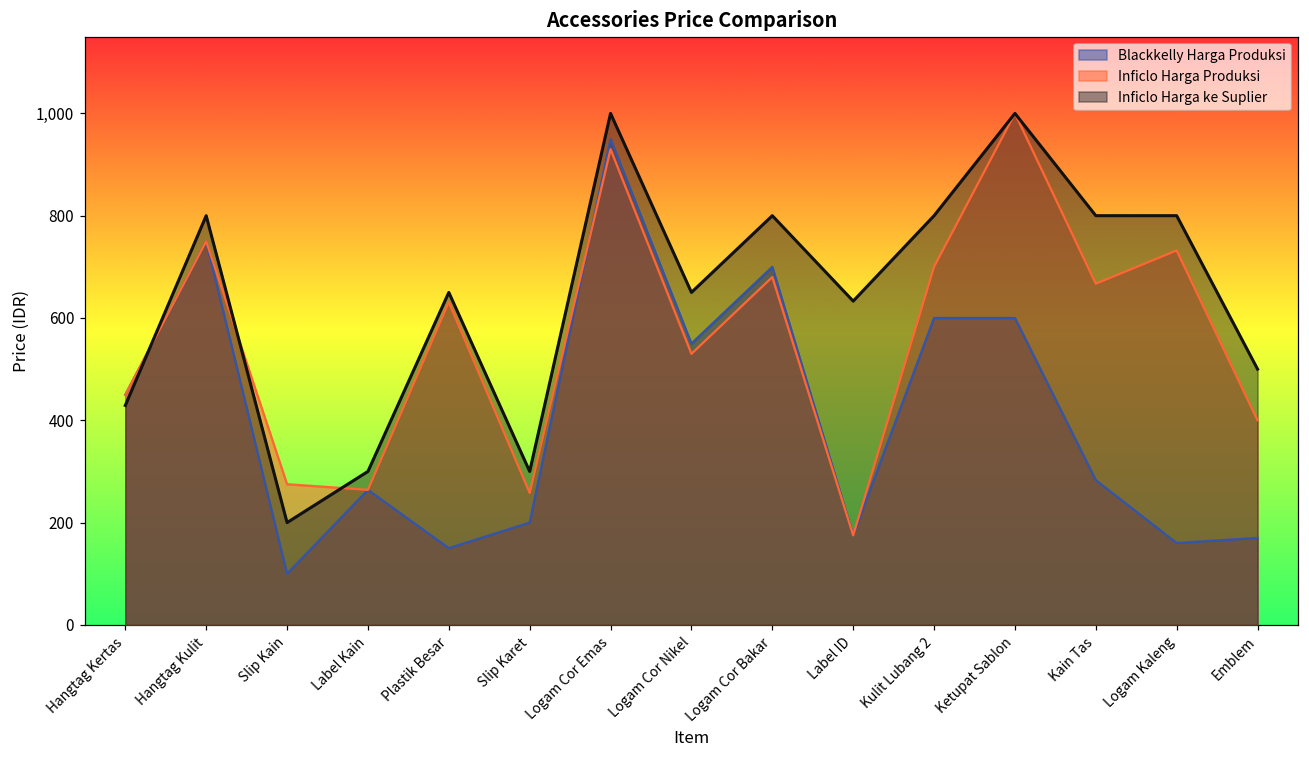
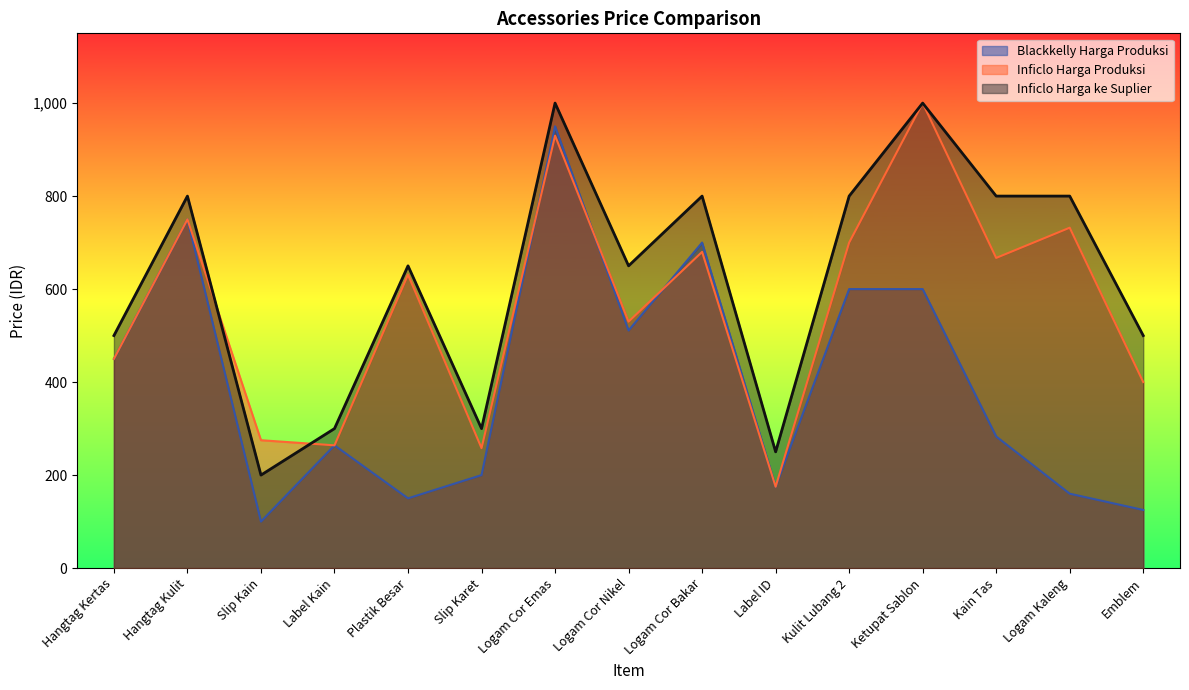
Inficlo Harga ke Suplier, Hangtag Kertas: 430 -> 500
Blackkelly Harga Produksi, Logam Cor Nikel: 550 -> 510
Inficlo Harga ke Suplier, Label ID: 630 -> 250
Blackkelly Harga Produksi, Emblem: 170 -> 130
